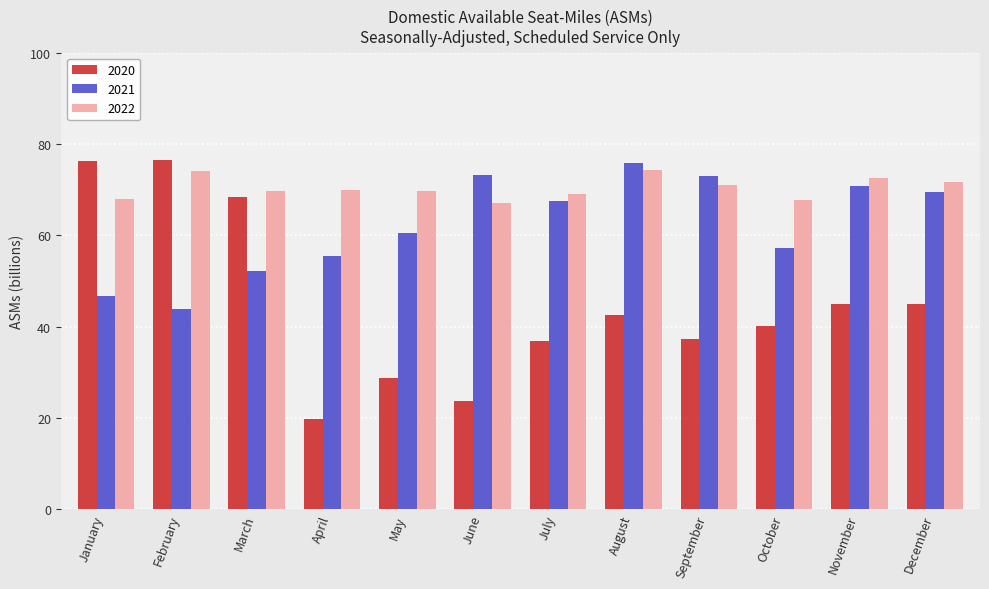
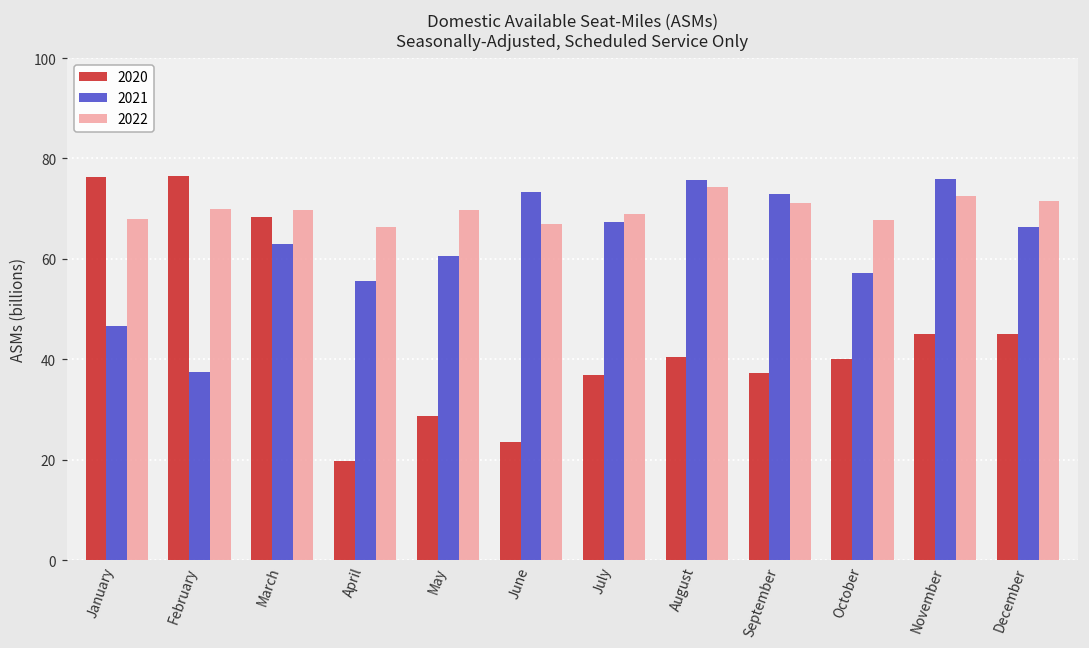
2021, February: 44 -> 38
2022, February: 74 -> 70
2021, March: 52 -> 63
2022, April: 70 -> 66
2020, August: 43 -> 40
2021, November: 71 -> 76
2021, December: 69 -> 66
